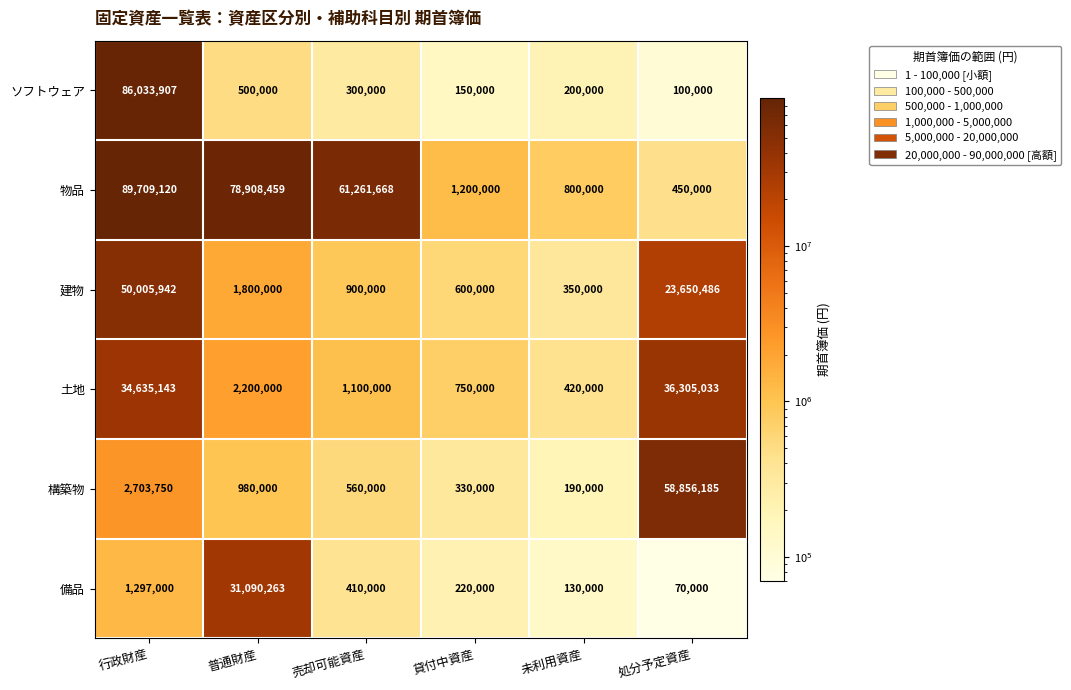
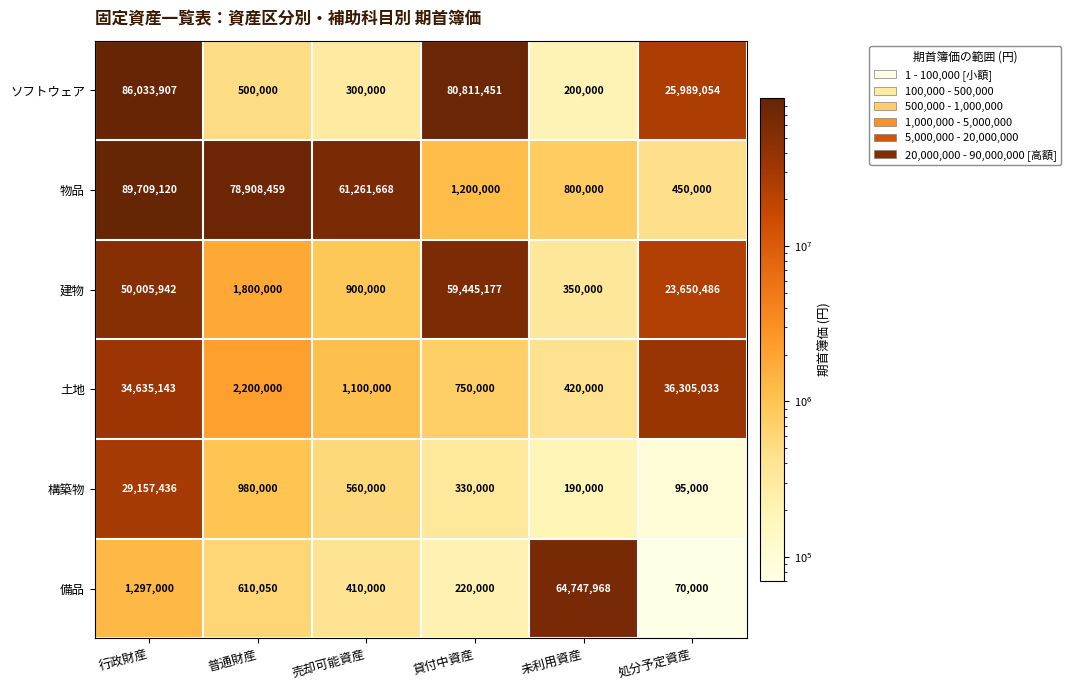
ソフトウェア, 貸付中資産: 150,000 -> 80,811,451
ソフトウェア, 処分予定資産: 100,000 -> 25,989,054
建物, 貸付中資産: 600,000 -> 59,445,177
構築物, 行政財産: 2,703,750 -> 29,157,436
構築物, 処分予定資産: 58,856,185 -> 95,000
備品, 普通財産: 31,090,263 -> 610,050
備品, 未利用資産: 130,000 -> 64,747,968
